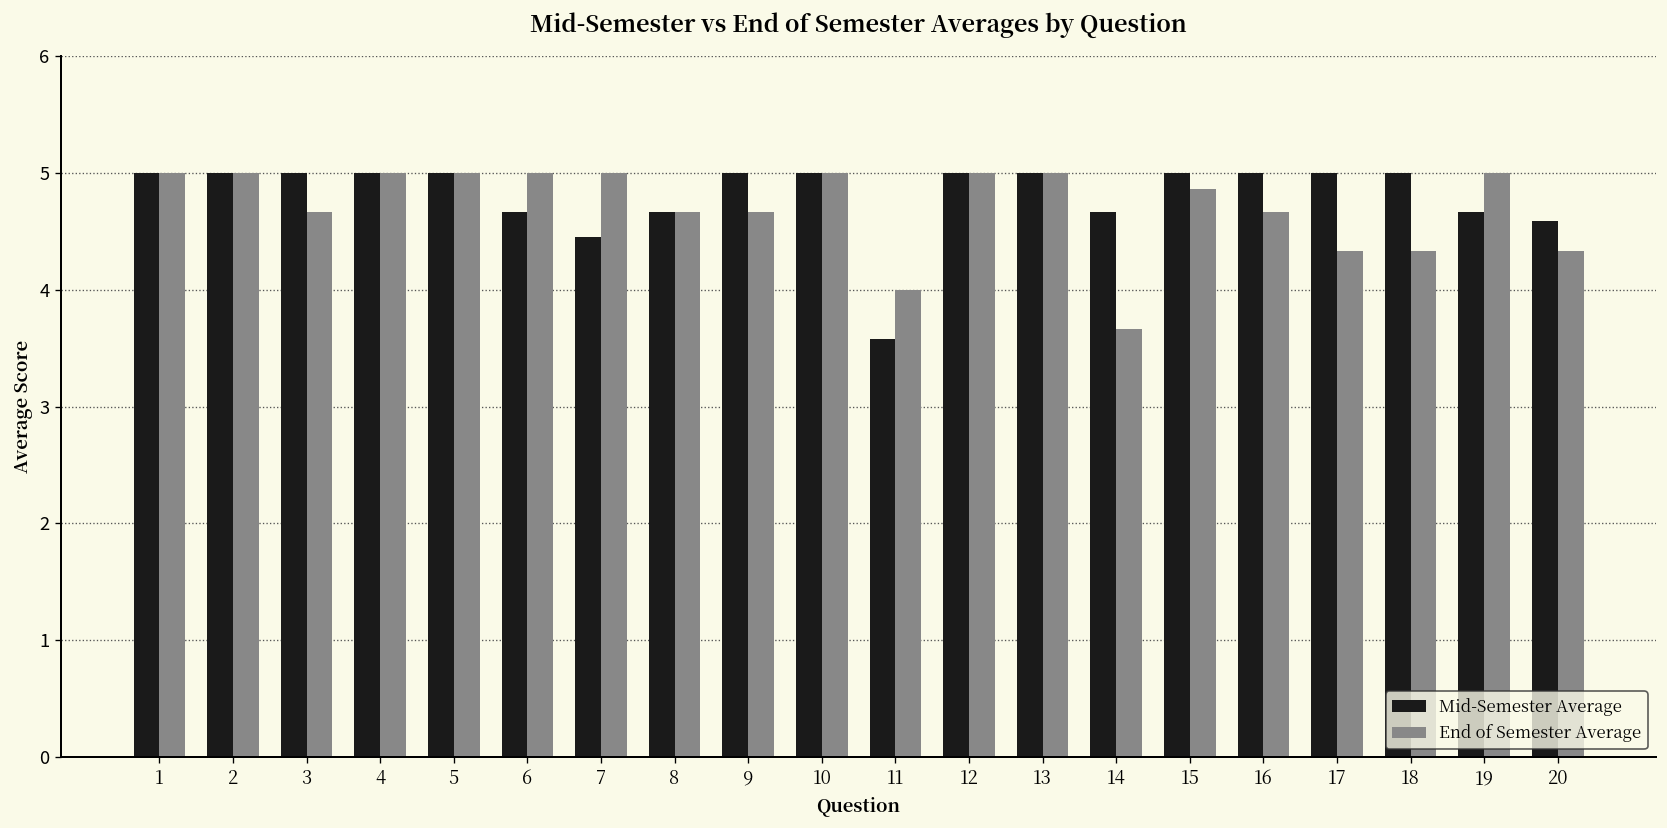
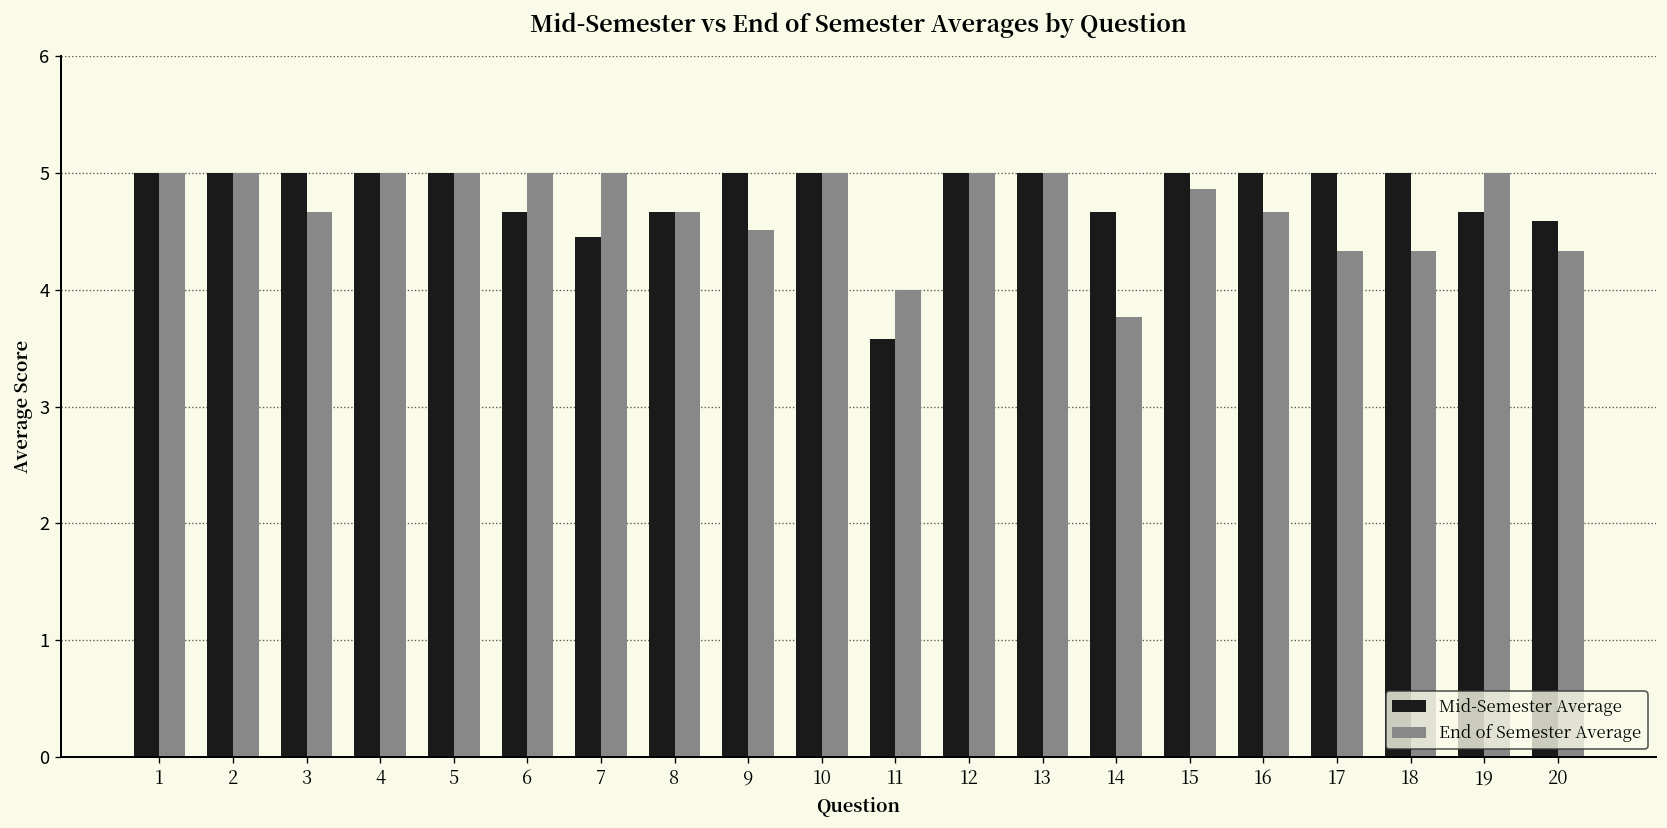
End of Semester Average, 9: 4.7 -> 4.5
End of Semester Average, 14: 3.7 -> 3.8
